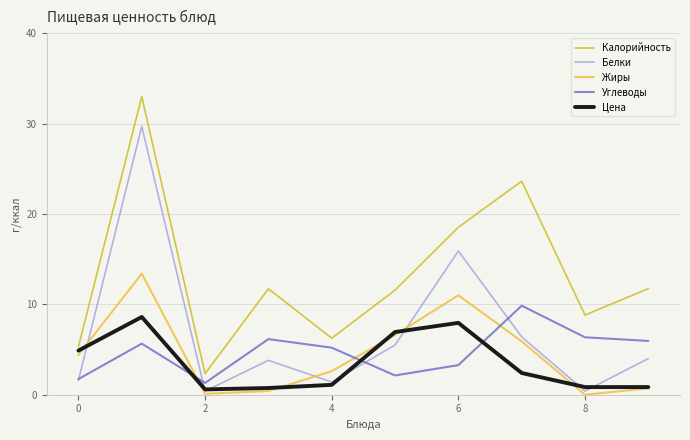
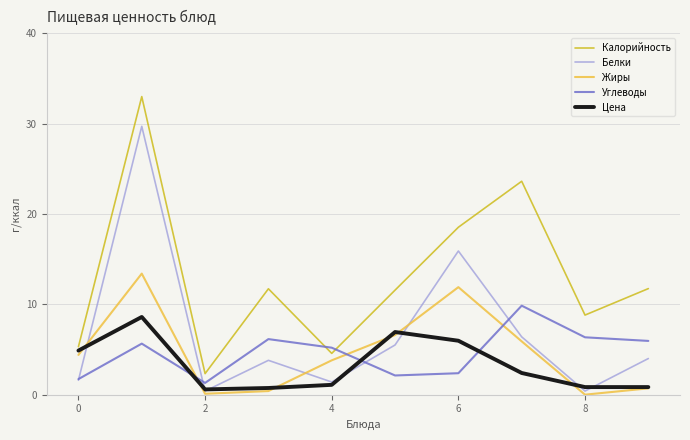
Калорийность, 4: 6 -> 5
Жиры, 4: 3 -> 4
Жиры, 6: 11 -> 12
Углеводы, 6: 3 -> 2
Цена, 6: 8 -> 6
